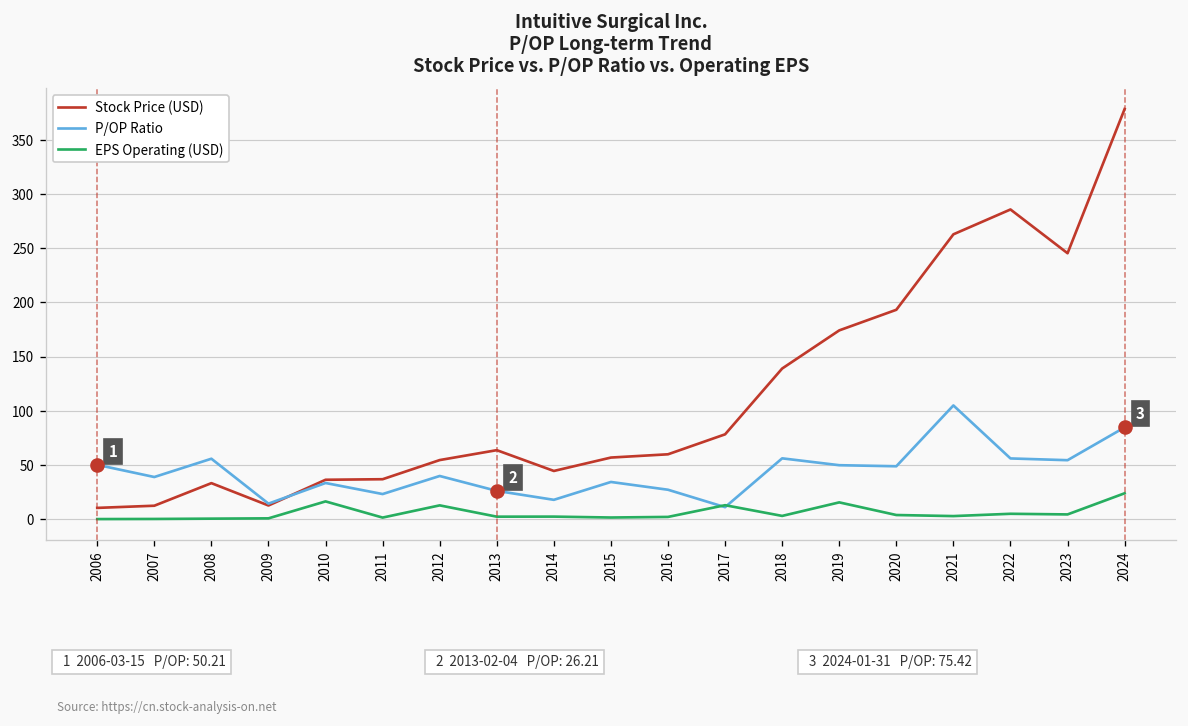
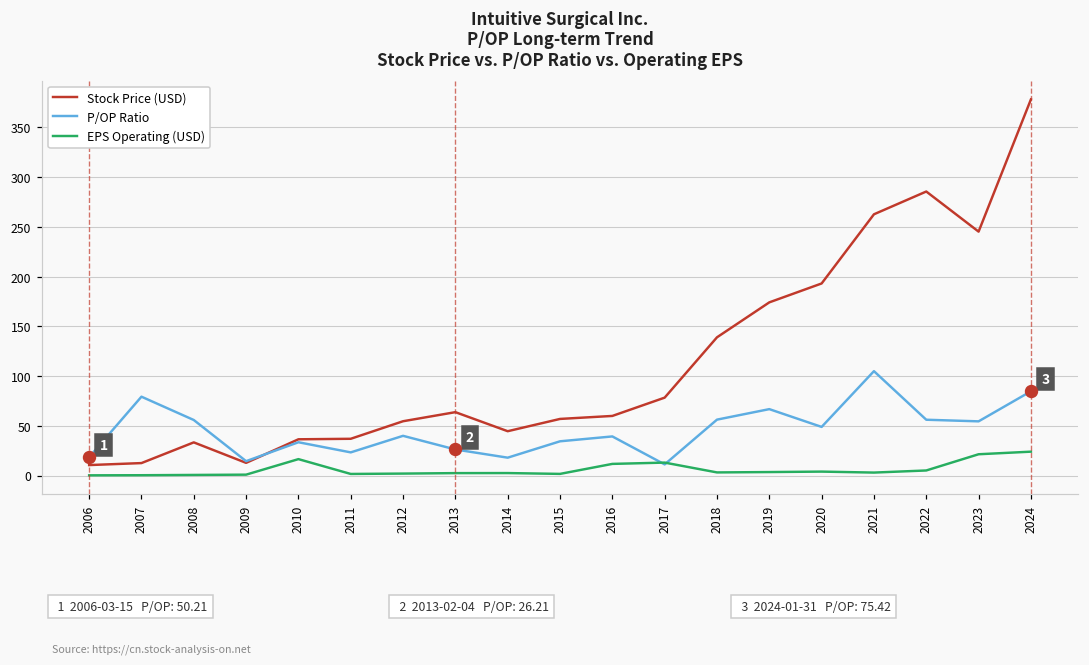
P/OP Ratio, 2006: 50 -> 20
P/OP Ratio, 2007: 40 -> 80
EPS Operating (USD), 2012: 10 -> 0
P/OP Ratio, 2016: 30 -> 40
EPS Operating (USD), 2016: 0 -> 10
P/OP Ratio, 2019: 50 -> 70
EPS Operating (USD), 2019: 20 -> 0
EPS Operating (USD), 2023: 0 -> 20
